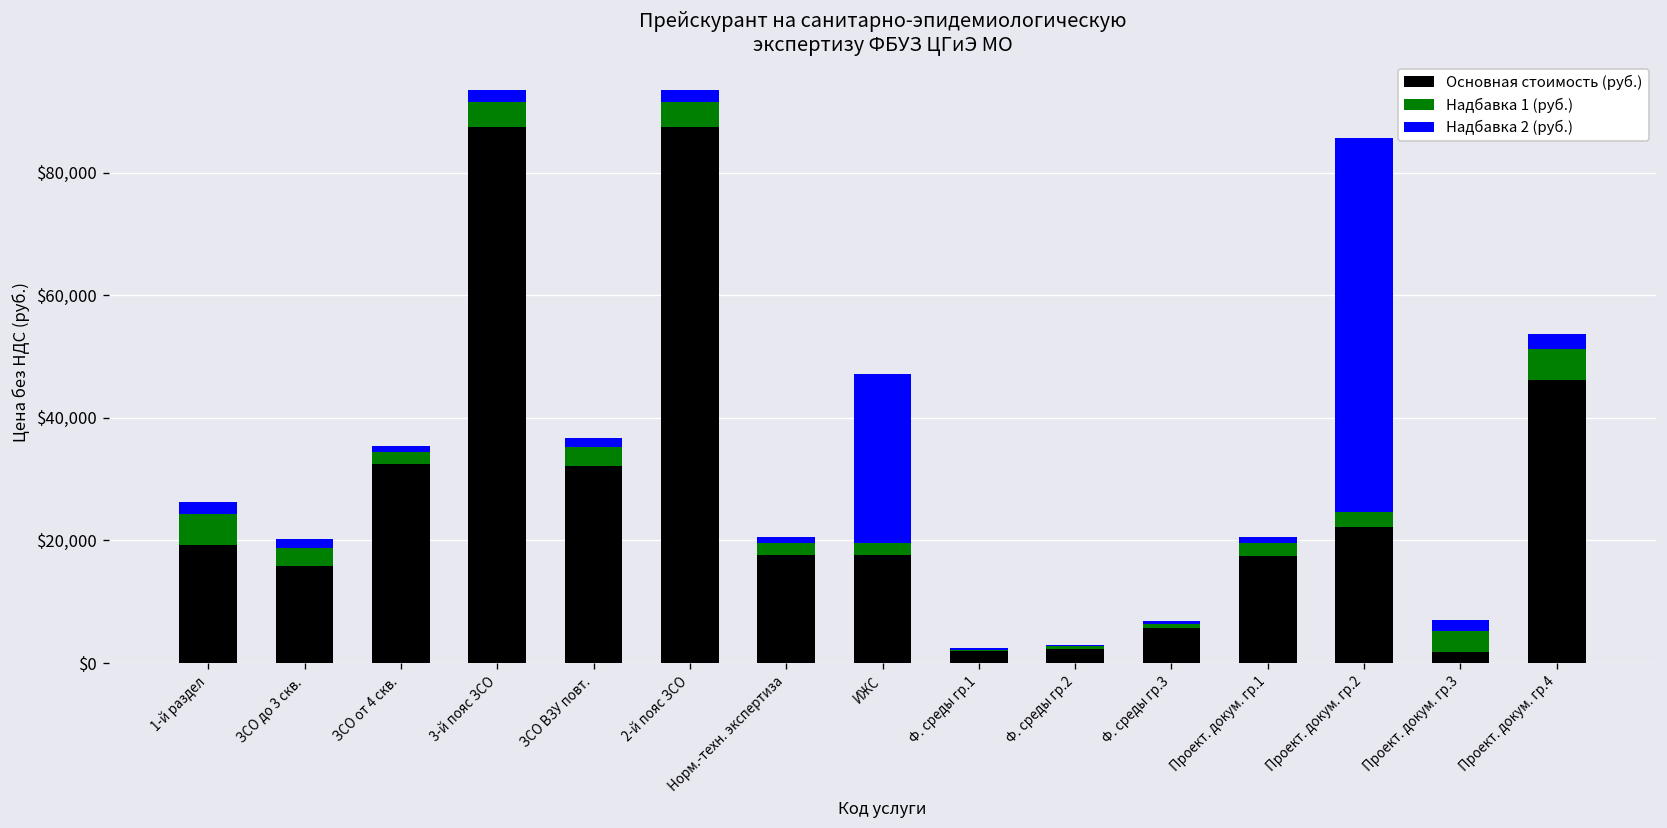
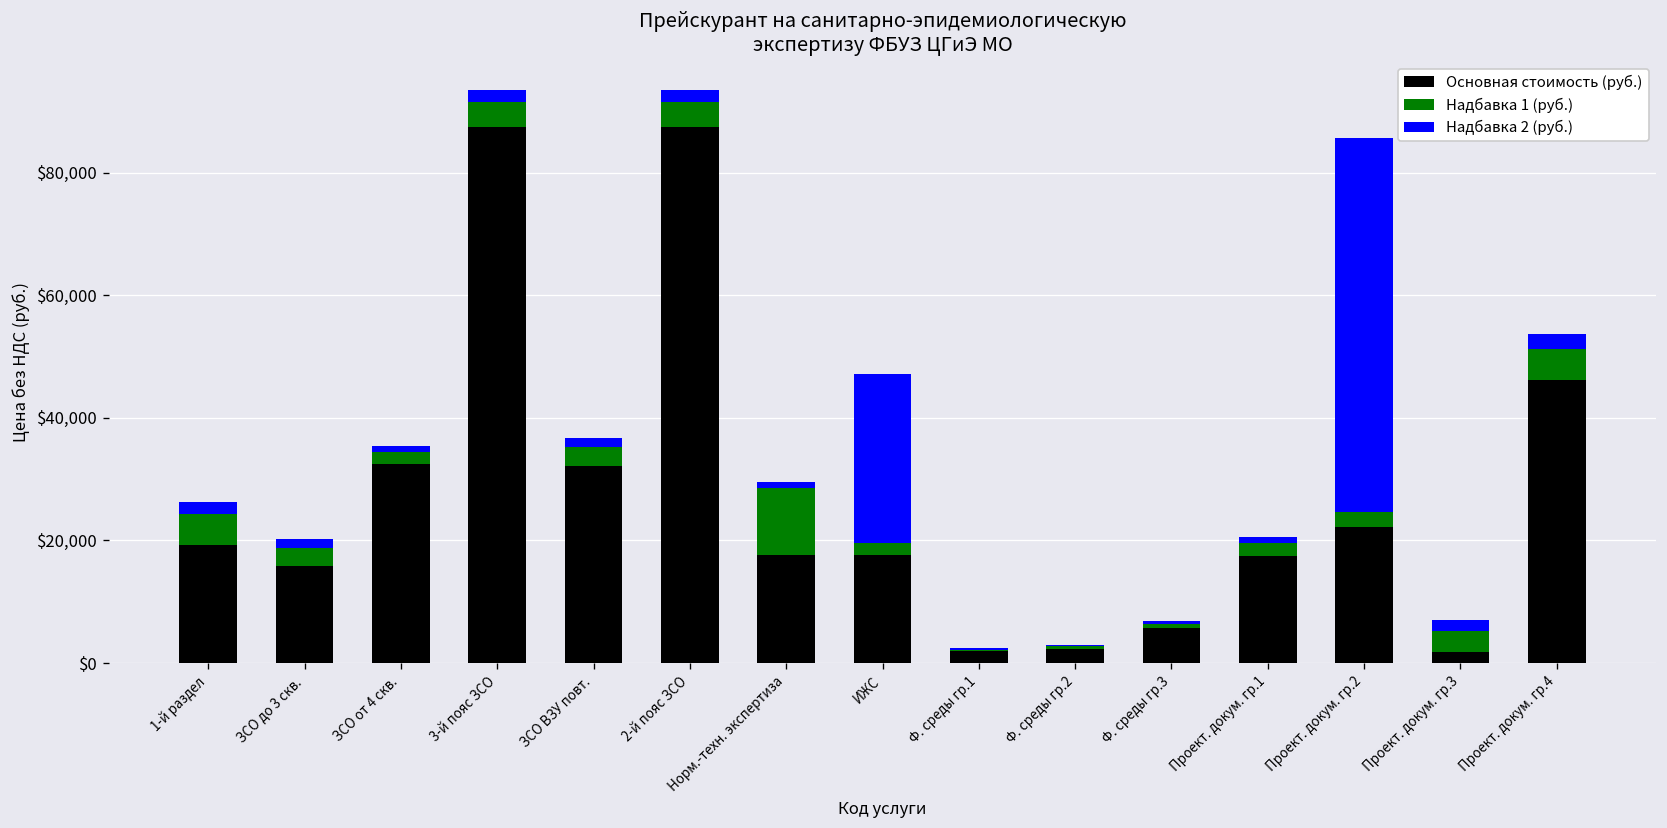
Надбавка 1 (руб.), Норм.-техн. экспертиза: $2,000 -> $11,000
